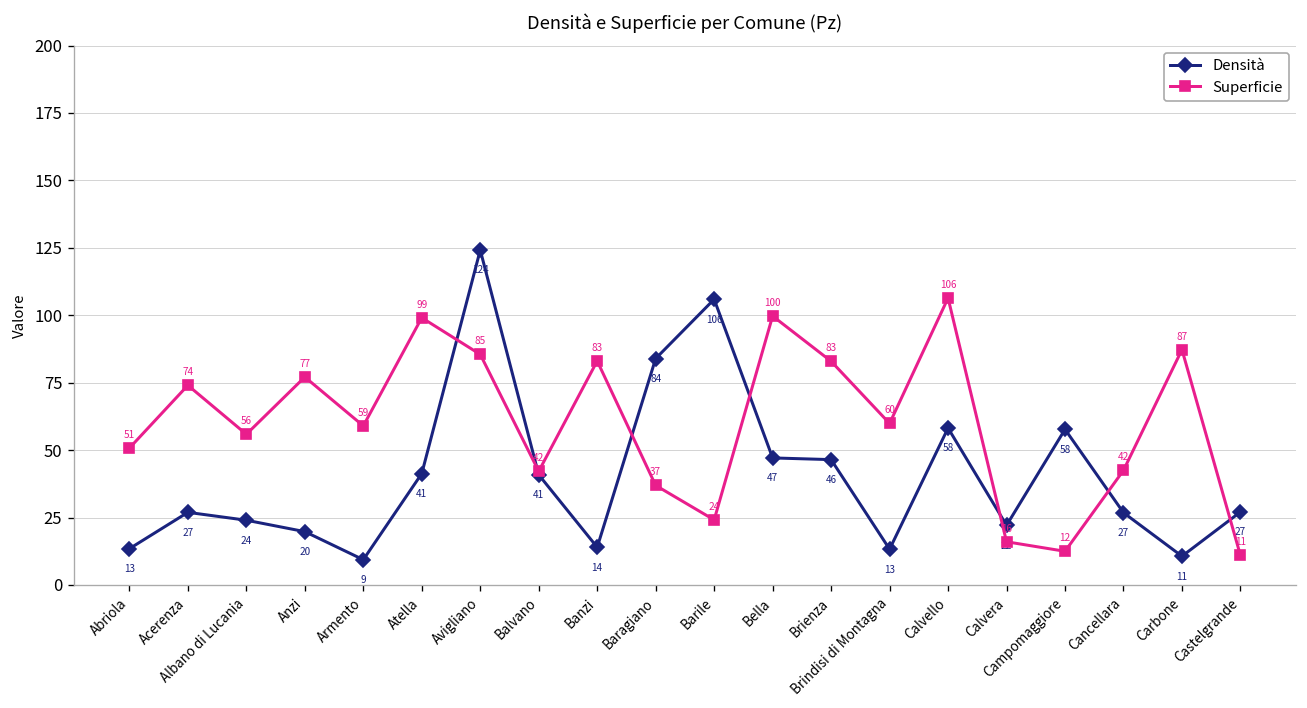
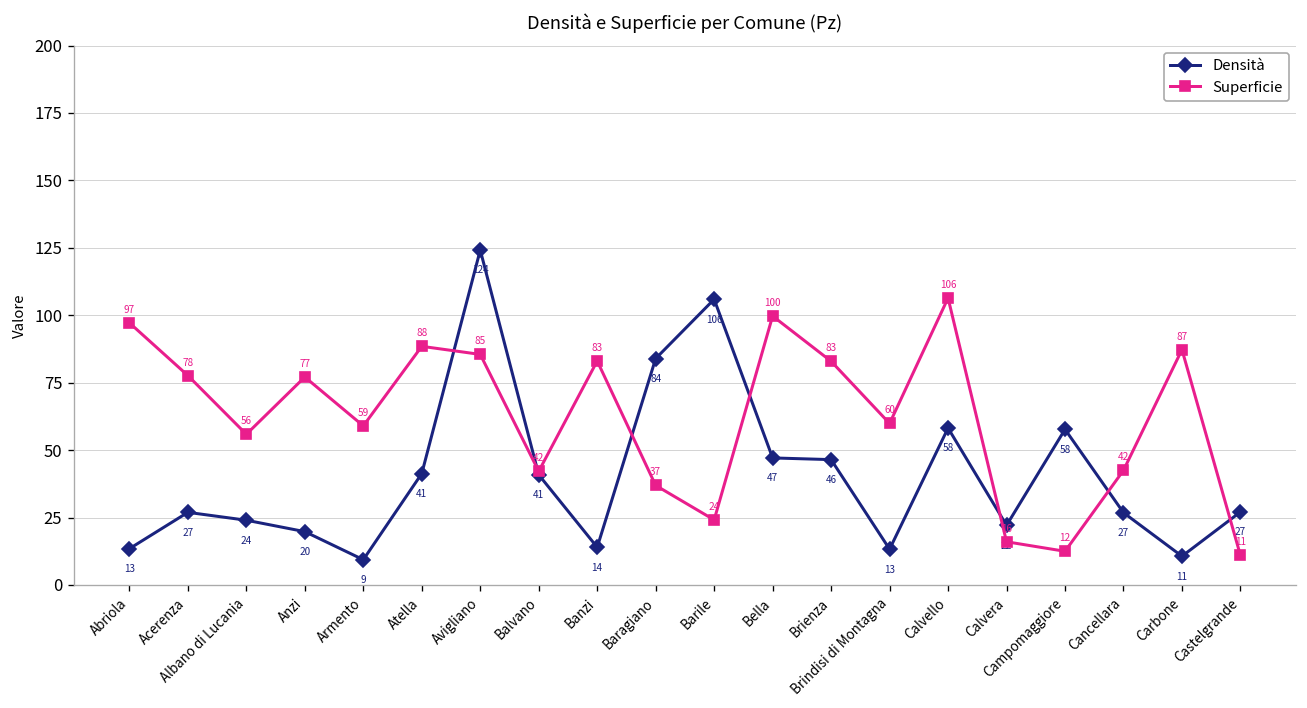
Superficie, Abriola: 51 -> 97
Superficie, Acerenza: 74 -> 78
Superficie, Atella: 99 -> 88
